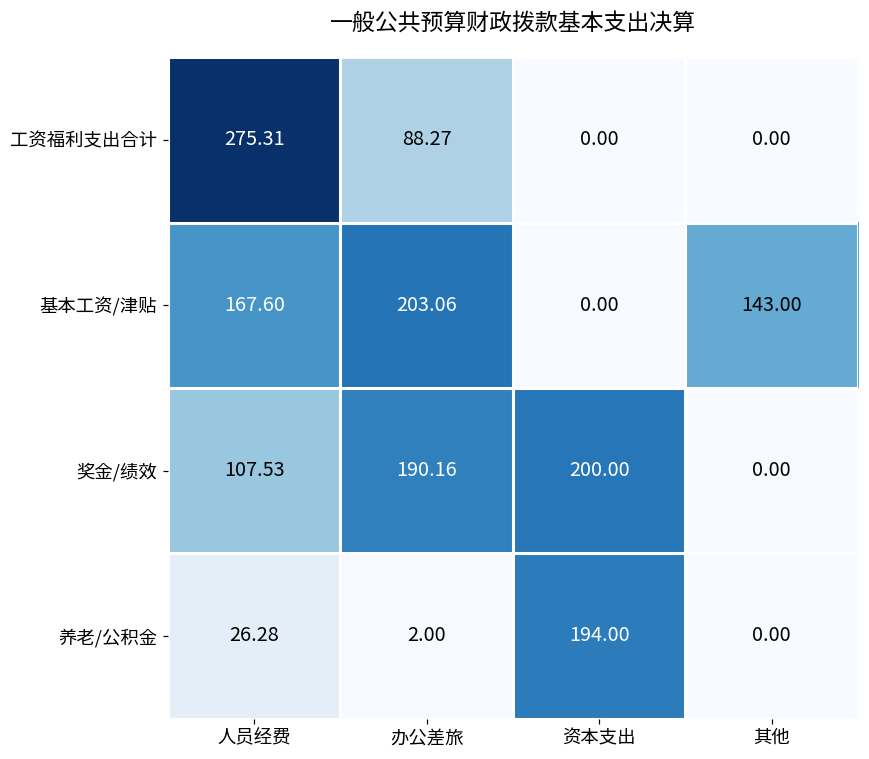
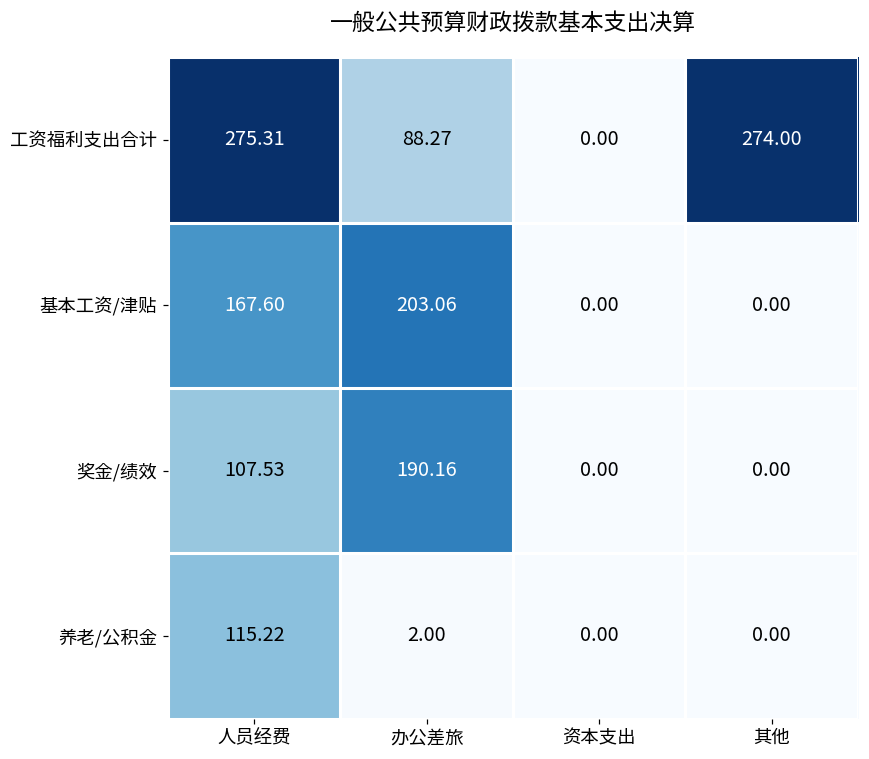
工资福利支出合计, 其他: 0.00 -> 274.00
基本工资/津贴, 其他: 143.00 -> 0.00
奖金/绩效, 资本支出: 200.00 -> 0.00
养老/公积金, 人员经费: 26.28 -> 115.22
养老/公积金, 资本支出: 194.00 -> 0.00
